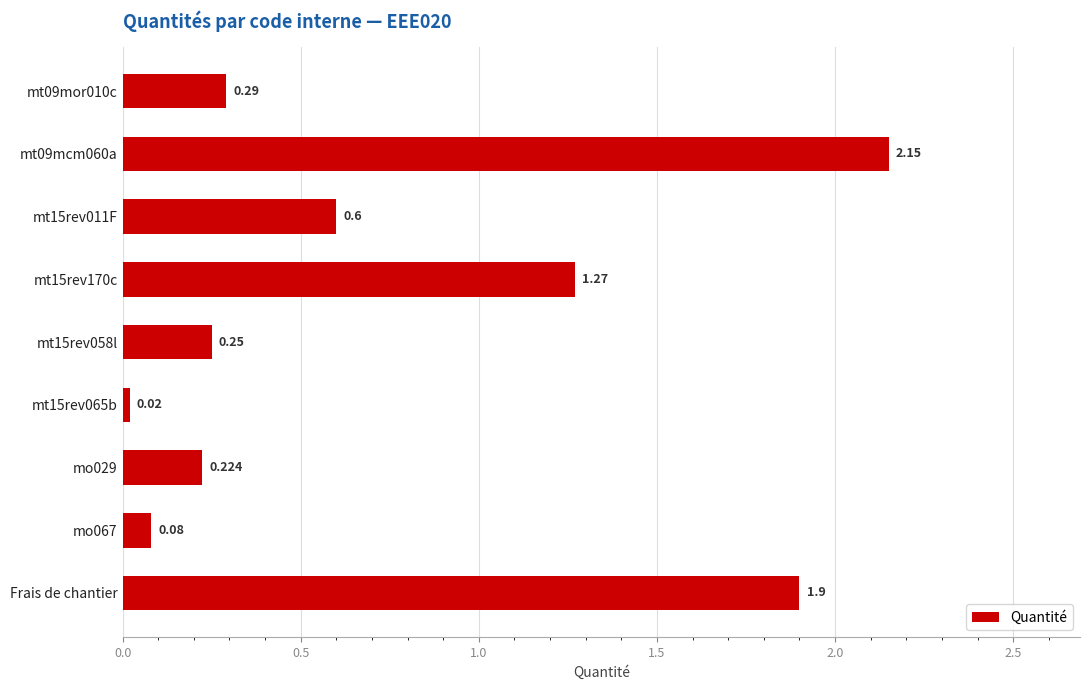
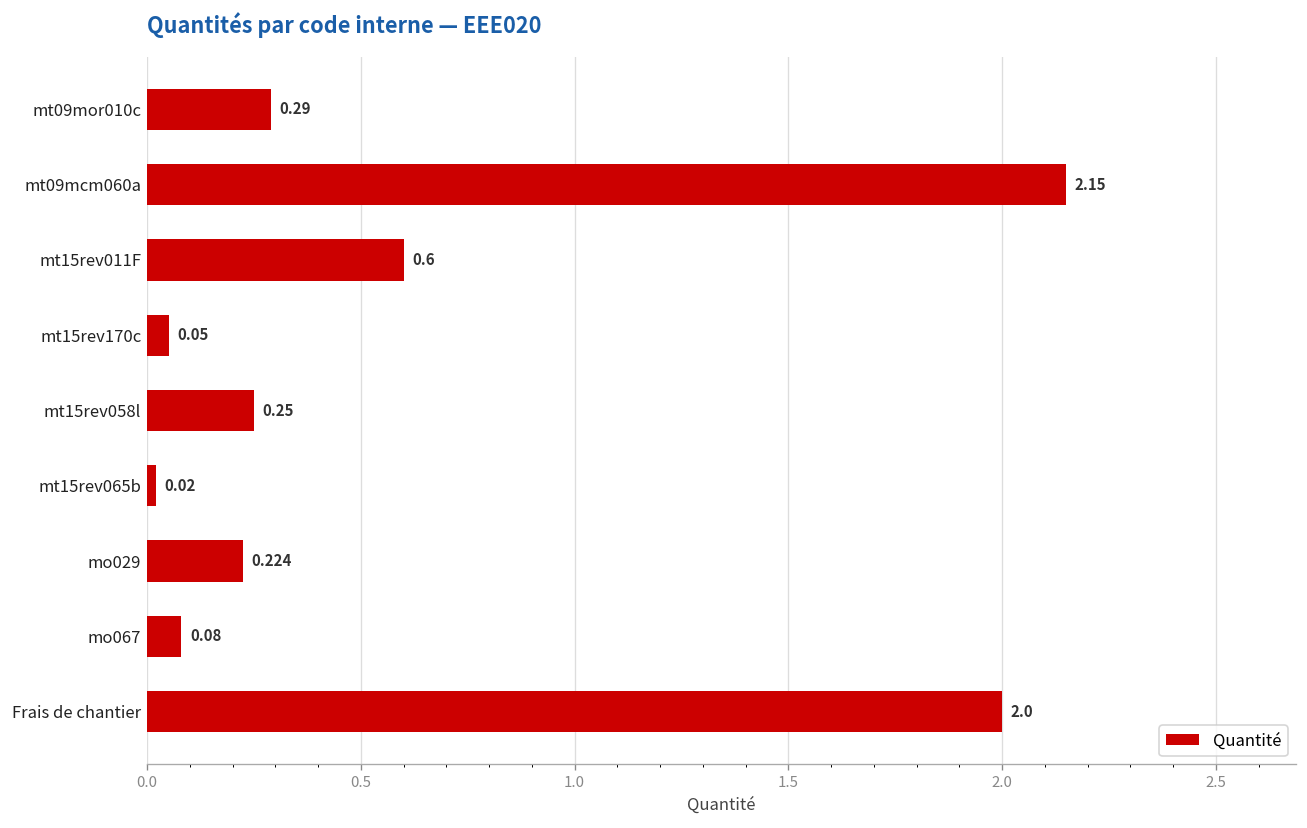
mt15rev170c: 1.27 -> 0.05
Frais de chantier: 1.9 -> 2.0
